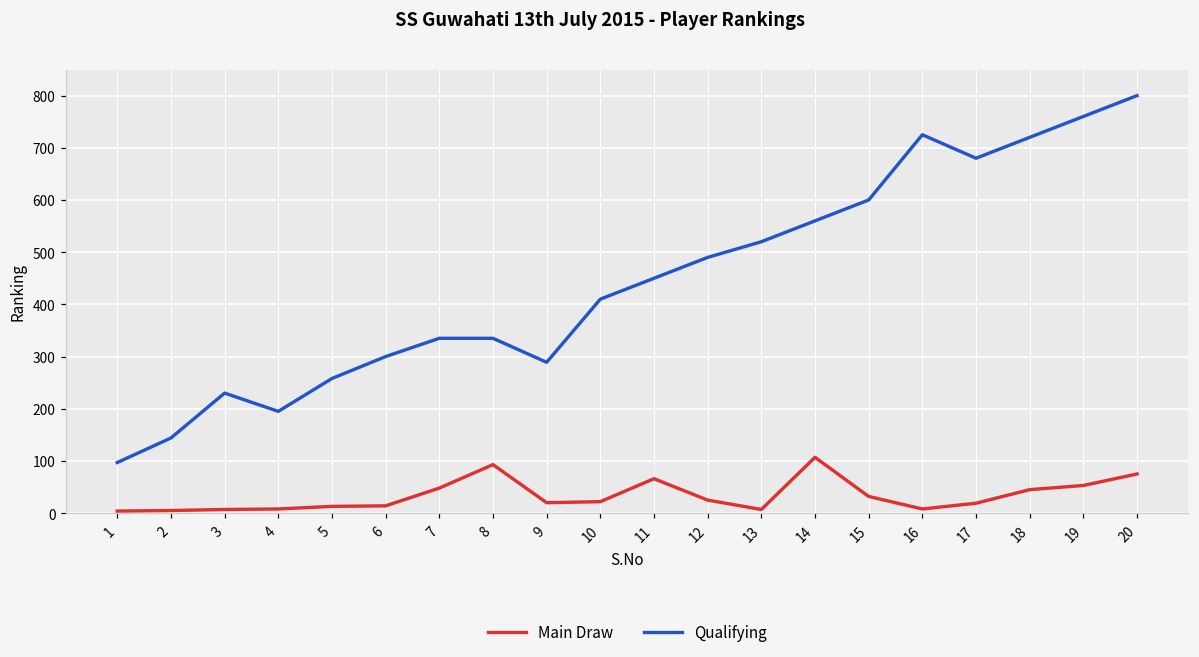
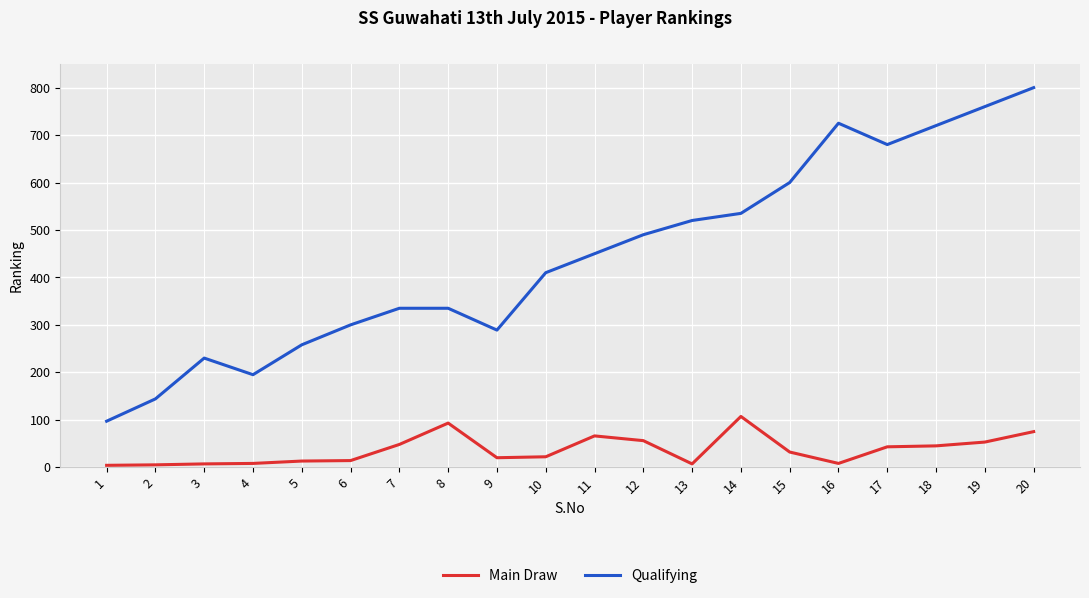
Main Draw, 12: 30 -> 60
Qualifying, 14: 560 -> 540
Main Draw, 17: 20 -> 40
